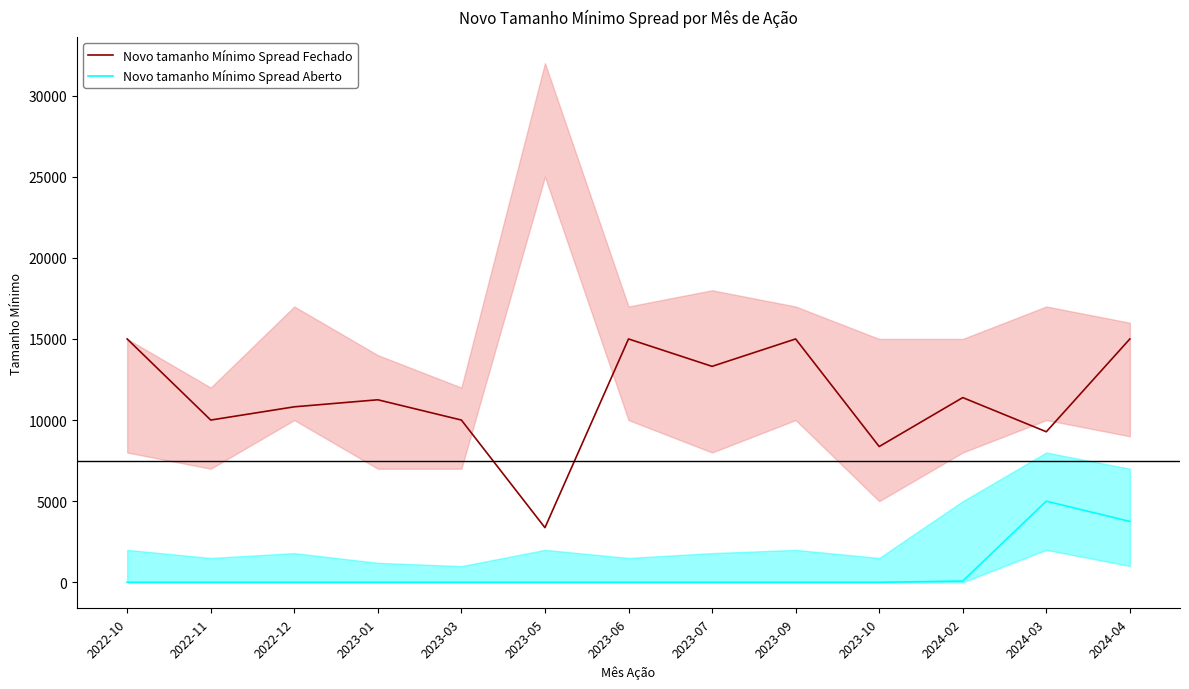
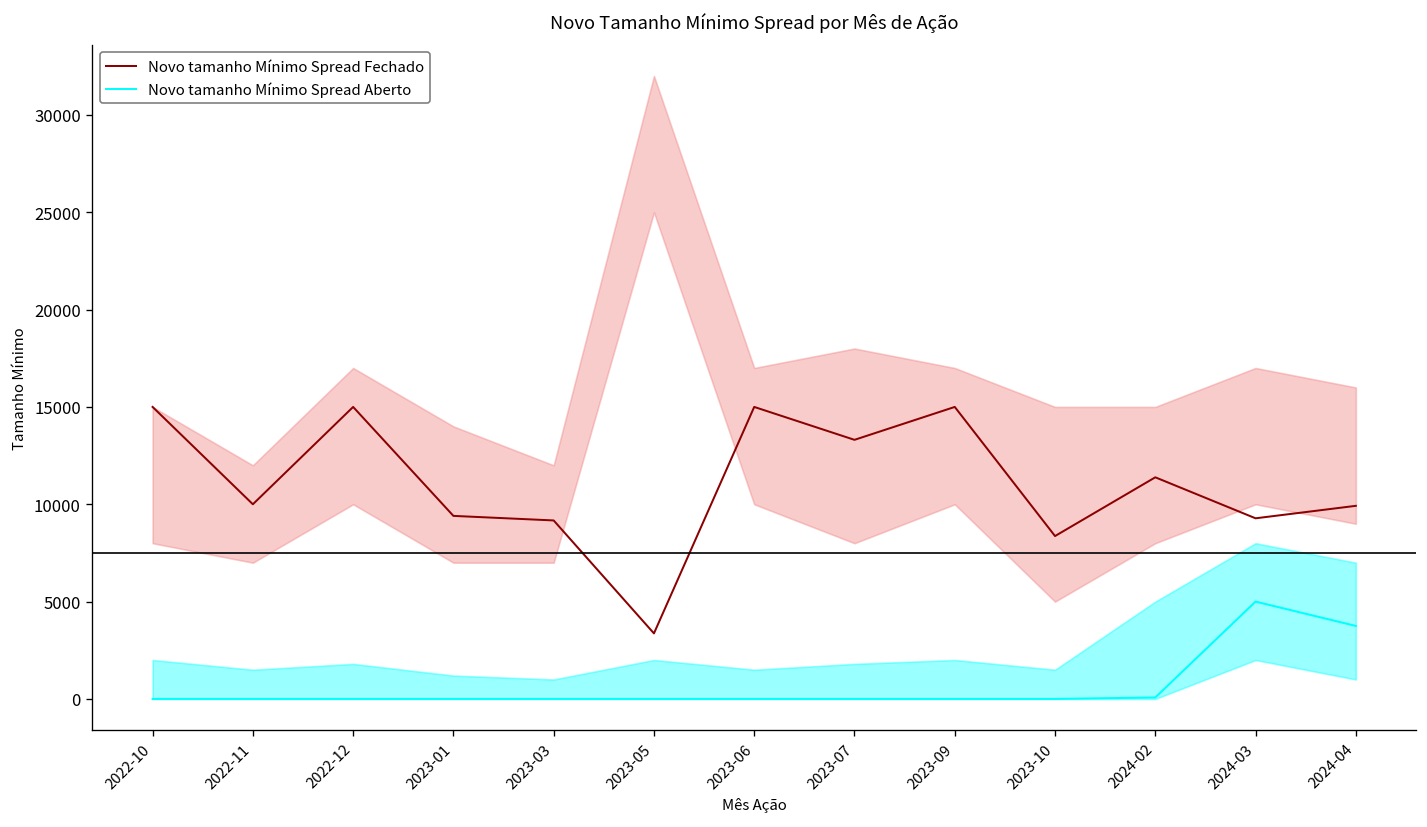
Novo tamanho Mínimo Spread Fechado, 2022-12: 10800 -> 15000
Novo tamanho Mínimo Spread Fechado, 2023-01: 11300 -> 9400
Novo tamanho Mínimo Spread Fechado, 2023-03: 10000 -> 9200
Novo tamanho Mínimo Spread Fechado, 2024-04: 15000 -> 9900
